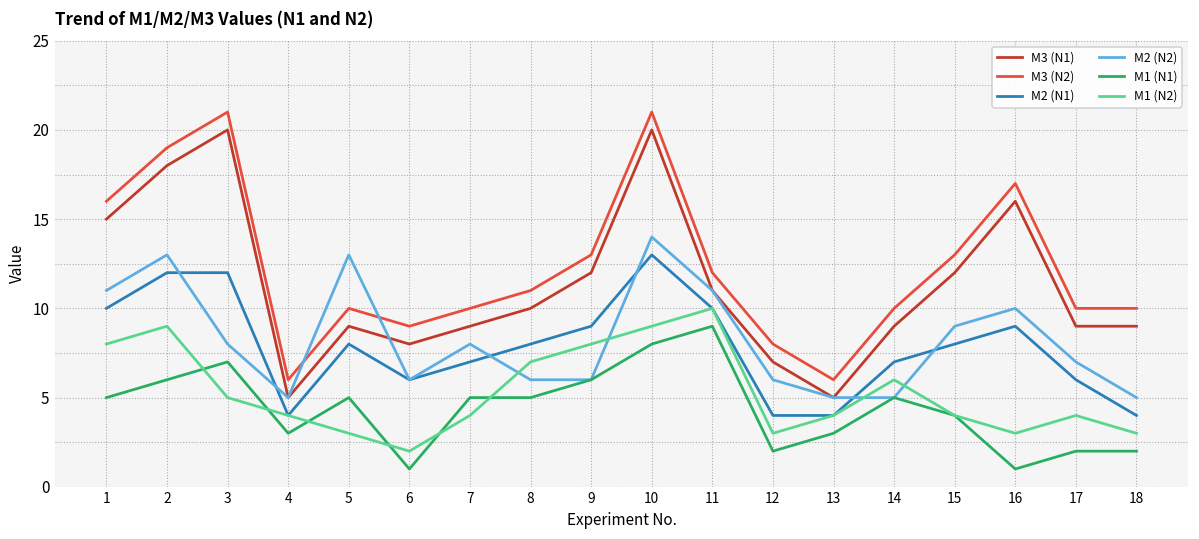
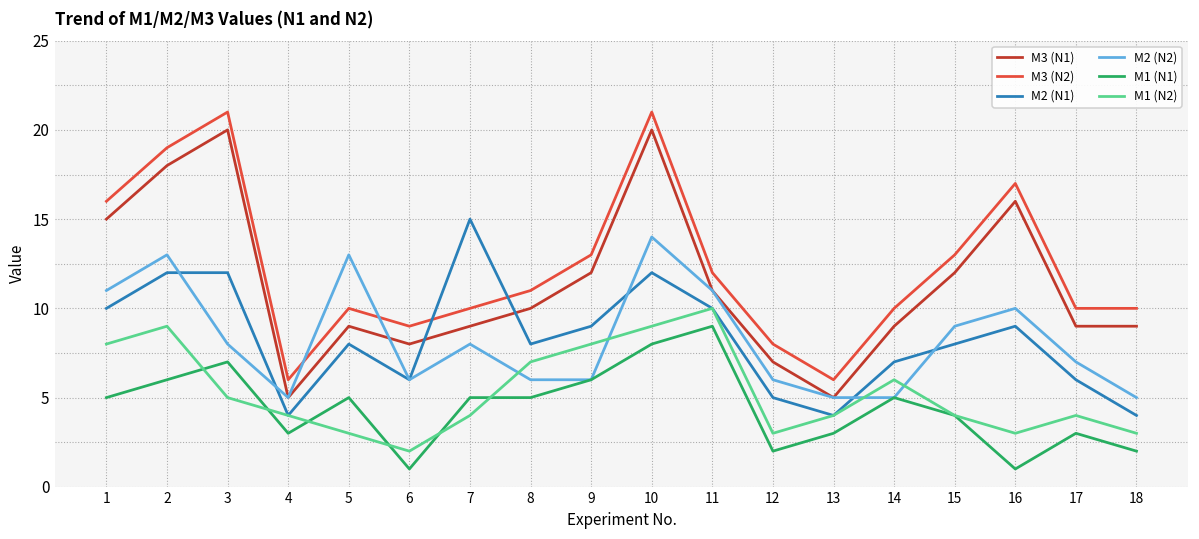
M2 (N1), 7: 7 -> 15
M2 (N1), 10: 13 -> 12
M2 (N1), 12: 4 -> 5
M1 (N1), 17: 2 -> 3
